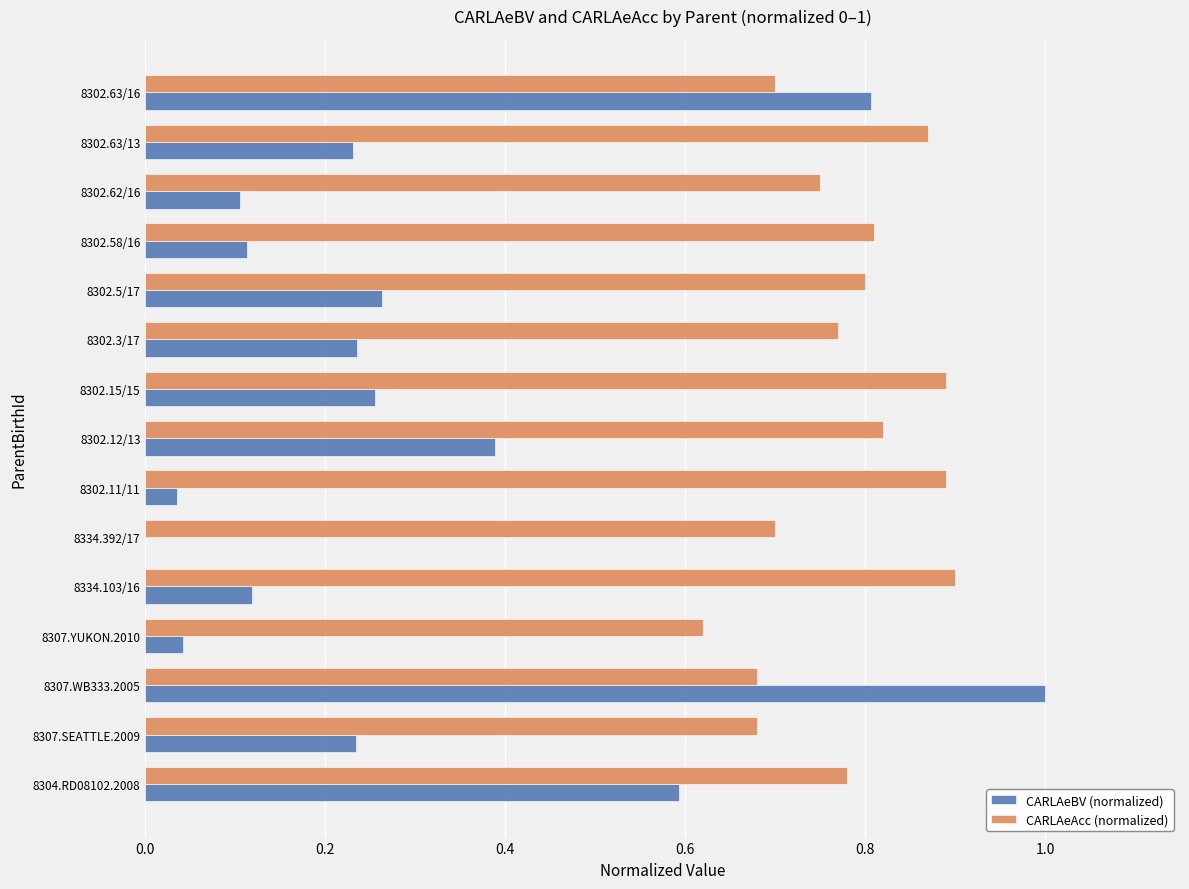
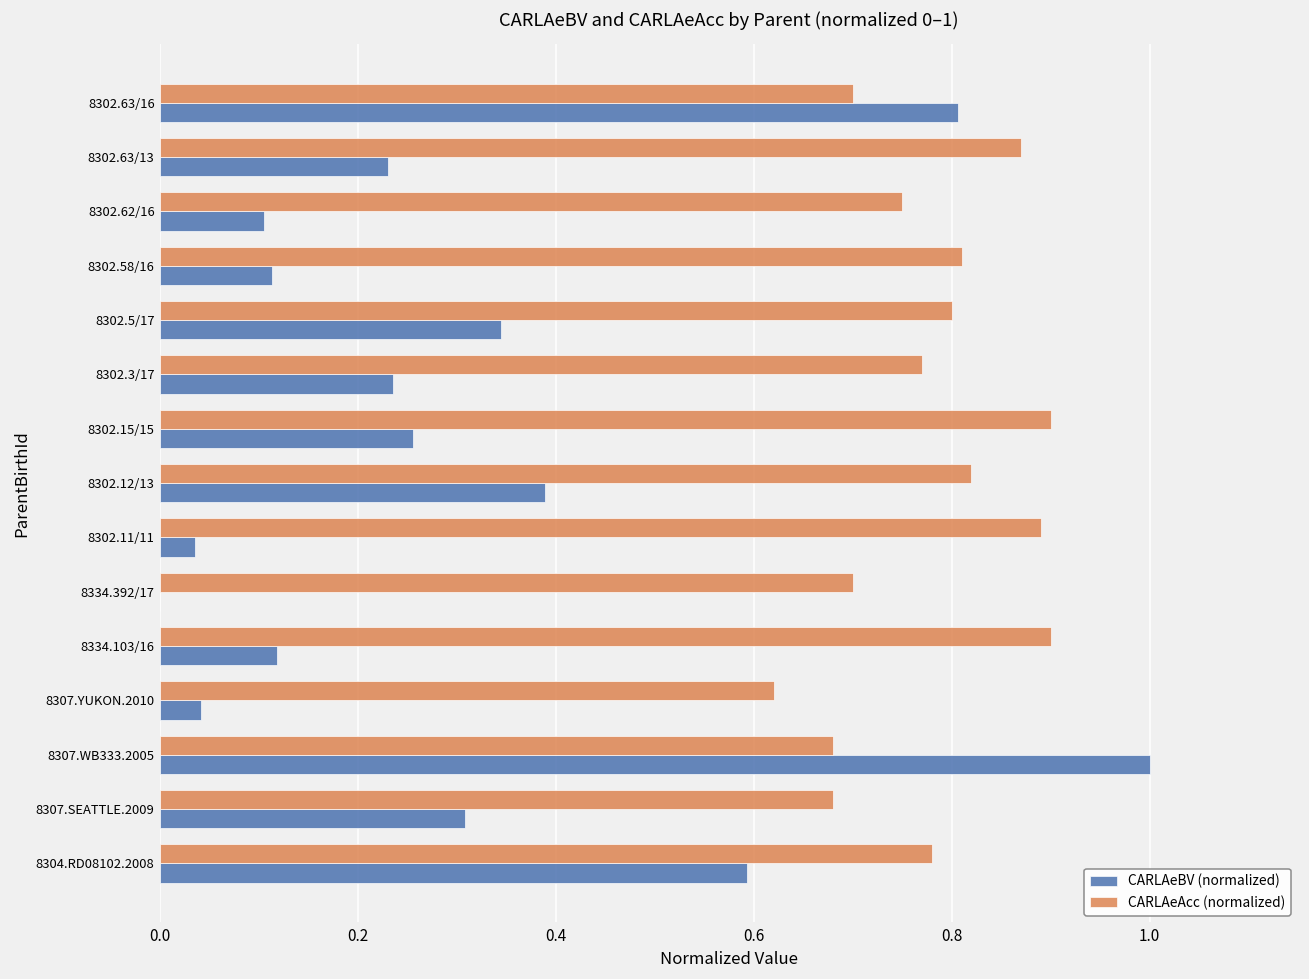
CARLAeBV (normalized), 8302.5/17: 0.26 -> 0.34
CARLAeAcc (normalized), 8302.15/15: 0.89 -> 0.90
CARLAeBV (normalized), 8307.SEATTLE.2009: 0.23 -> 0.31
